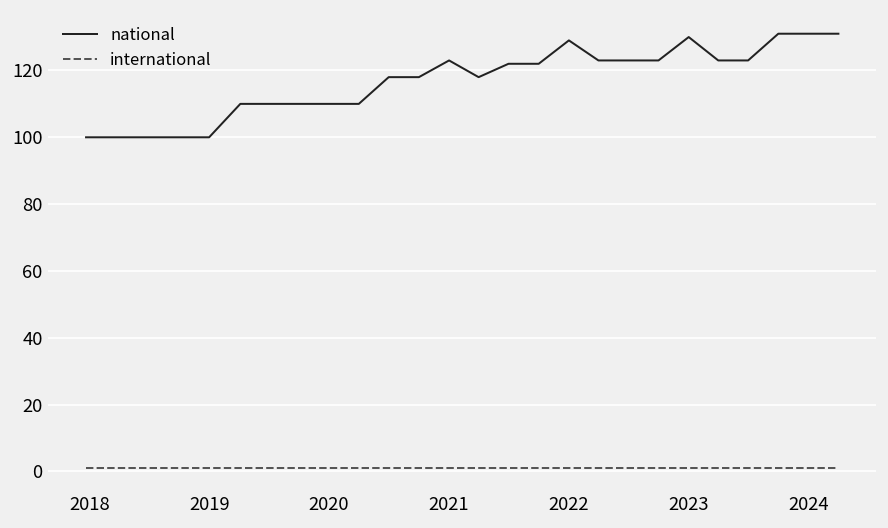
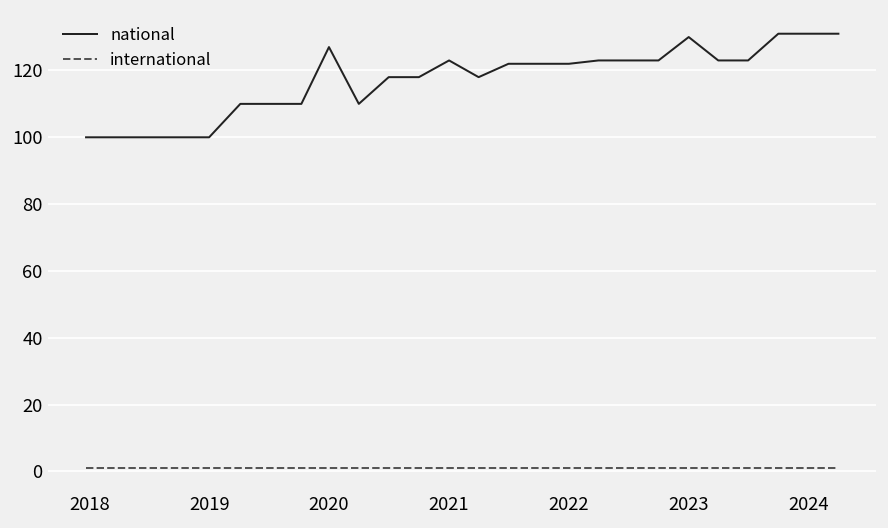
national, 2020: 110 -> 127
national, 2022: 129 -> 122
